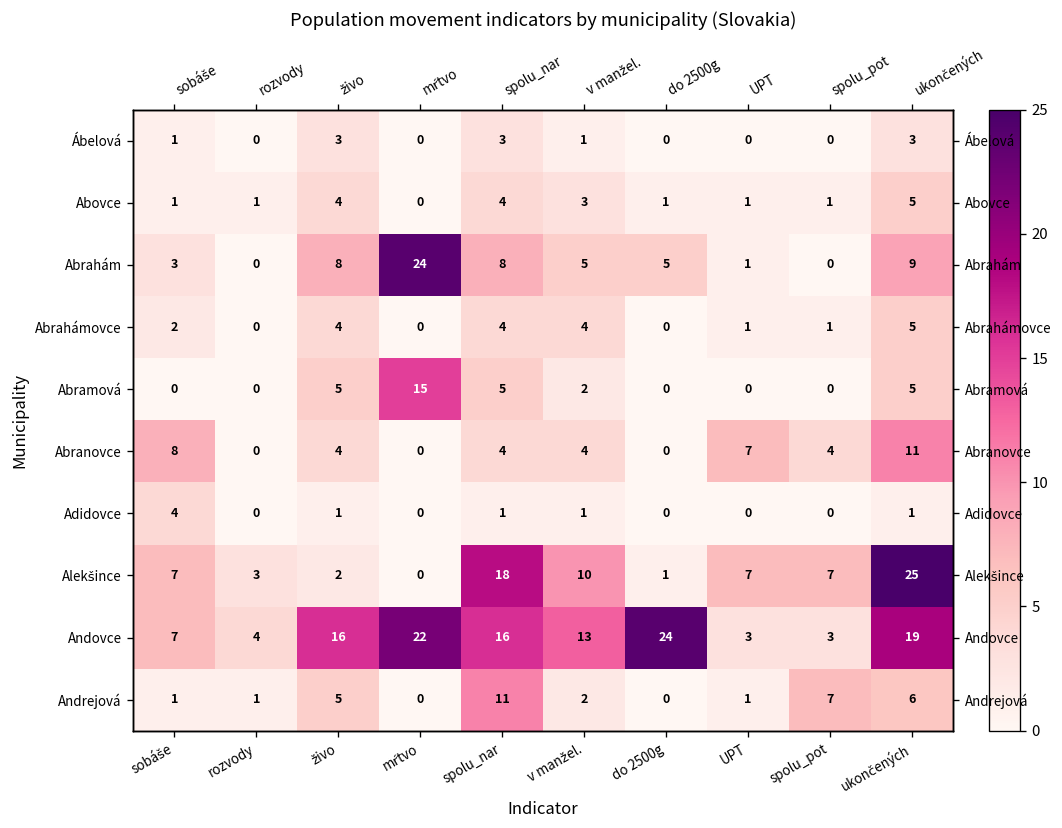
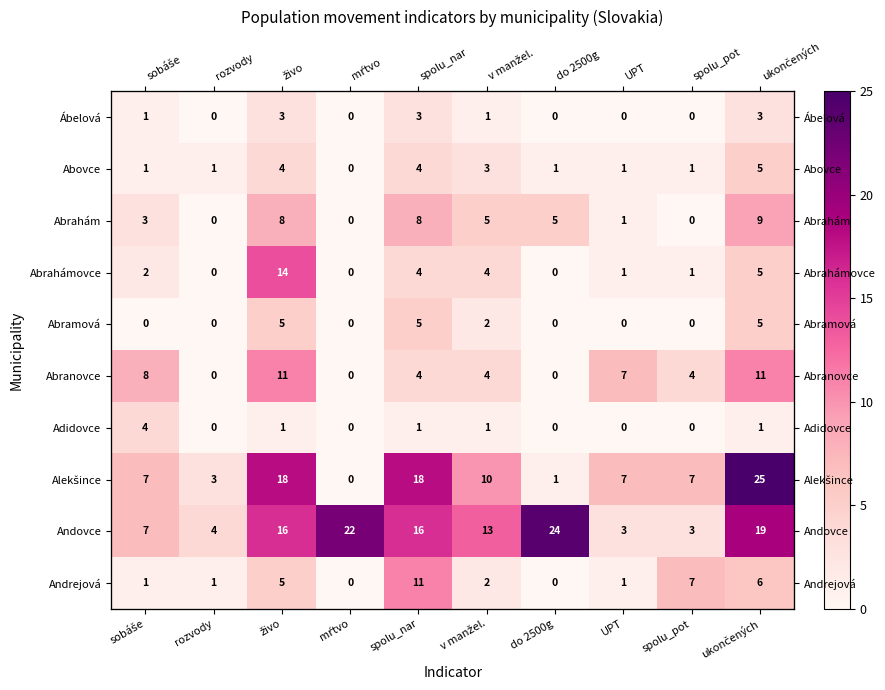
Abrahám, mŕtvo: 24 -> 0
Abrahámovce, živo: 4 -> 14
Abramová, mŕtvo: 15 -> 0
Abranovce, živo: 4 -> 11
Alekšince, živo: 2 -> 18
